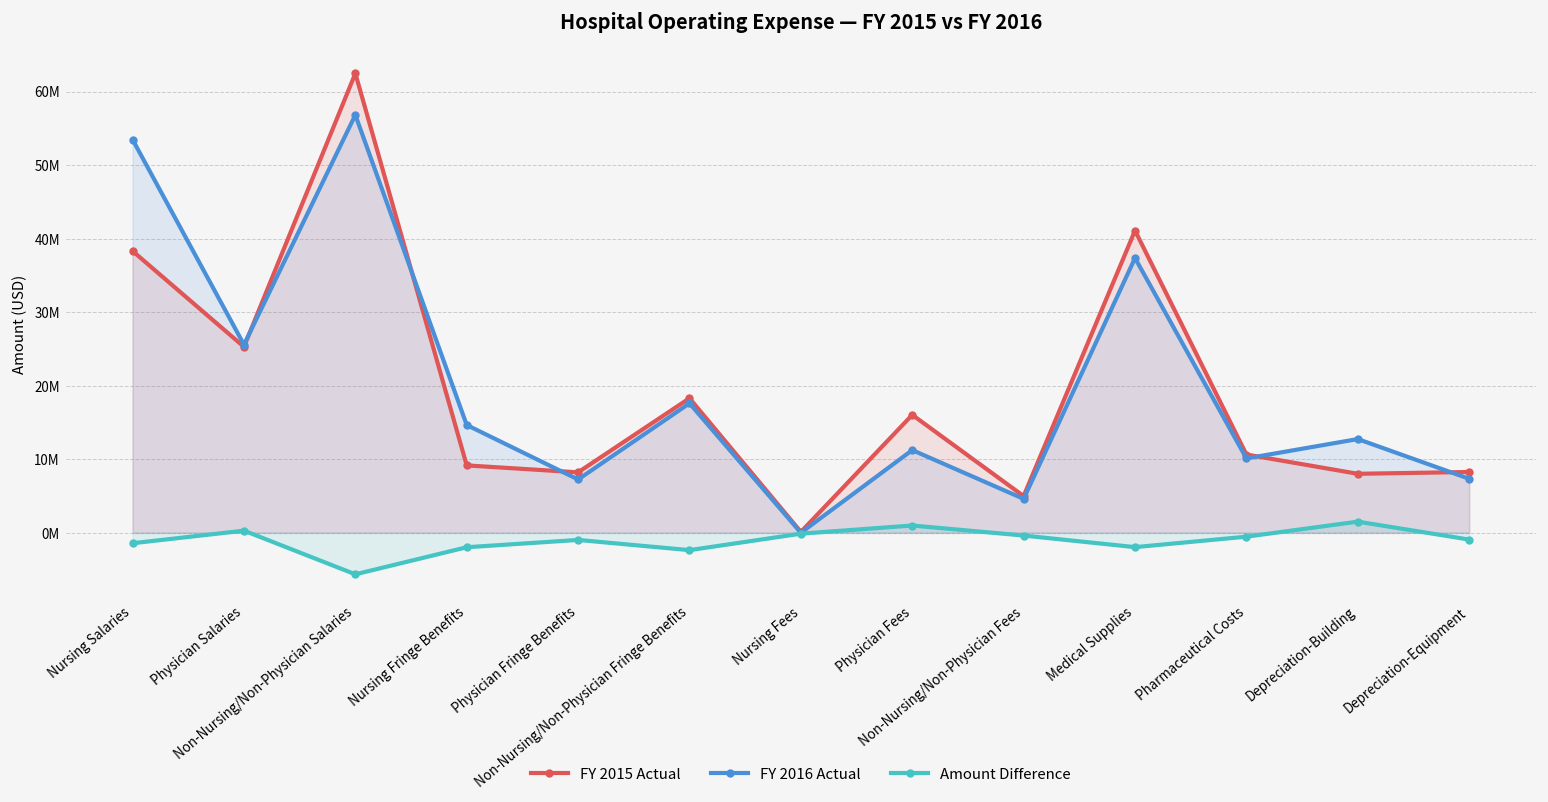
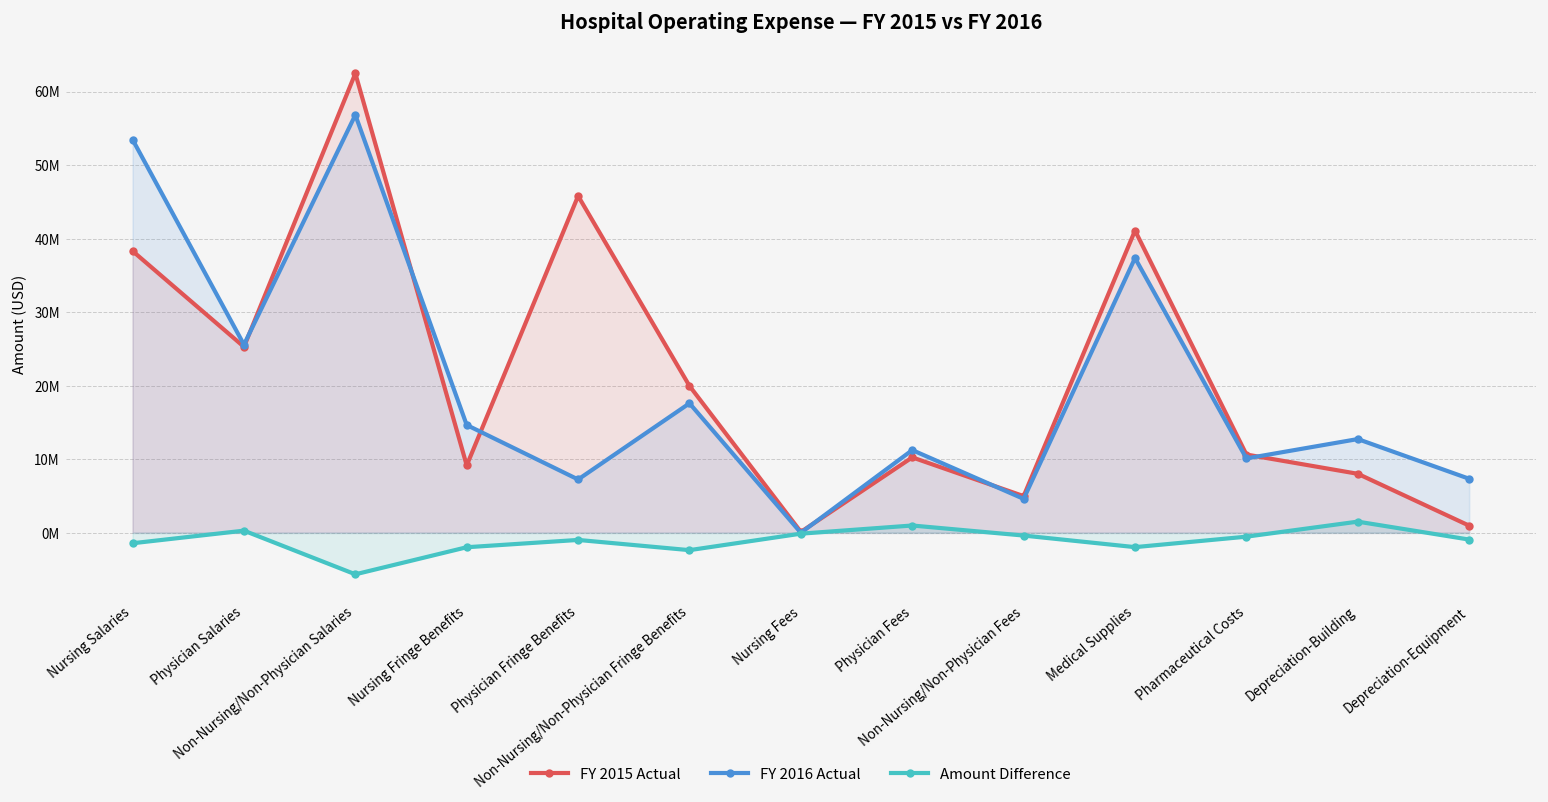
FY 2015 Actual, Physician Fringe Benefits: 8000000 -> 46000000
FY 2015 Actual, Non-Nursing/Non-Physician Fringe Benefits: 18000000 -> 20000000
FY 2015 Actual, Physician Fees: 16000000 -> 10000000
FY 2015 Actual, Depreciation-Equipment: 8000000 -> 1000000
